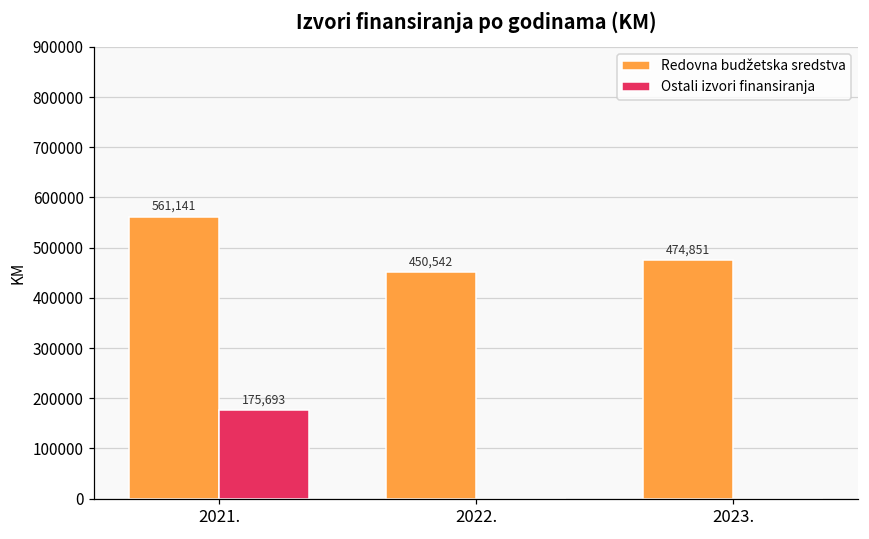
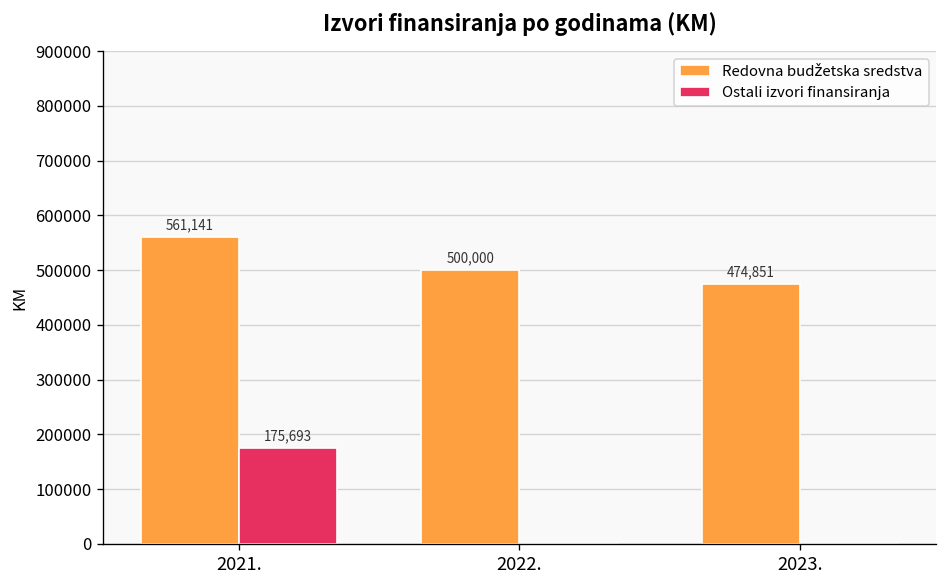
Redovna budžetska sredstva, 2022.: 450,542 -> 500,000
